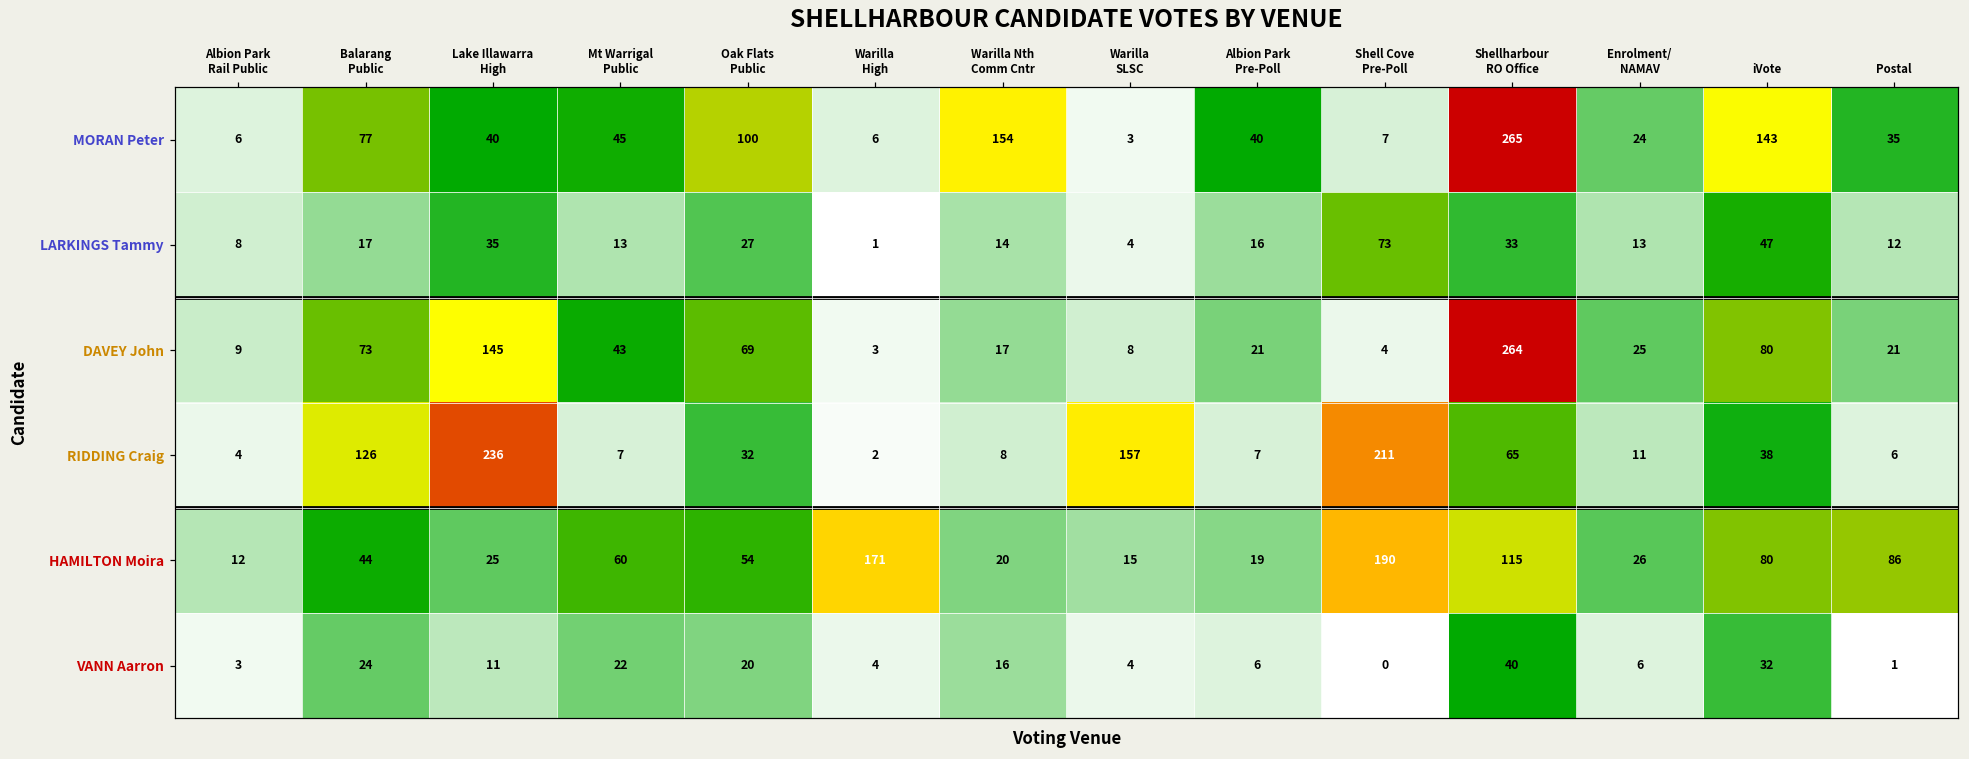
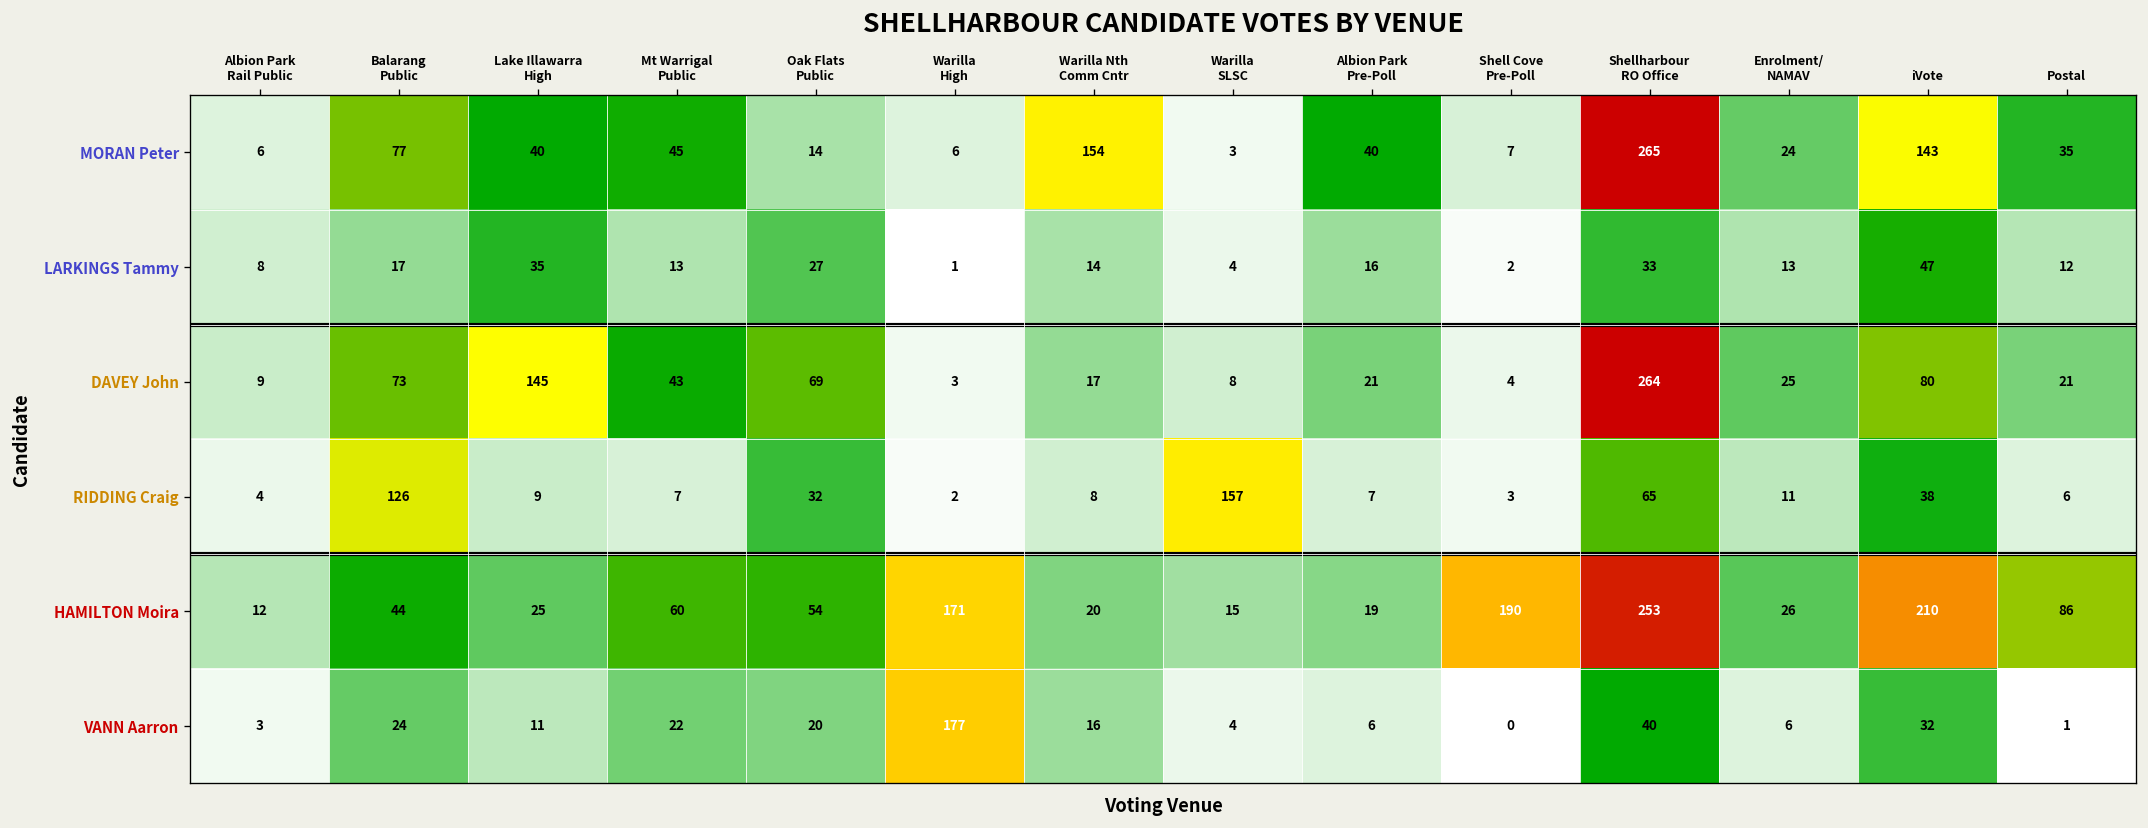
MORAN Peter, Oak Flats Public: 100 -> 14
LARKINGS Tammy, Shell Cove Pre-Poll: 73 -> 2
RIDDING Craig, Lake Illawarra High: 236 -> 9
RIDDING Craig, Shell Cove Pre-Poll: 211 -> 3
HAMILTON Moira, Shellharbour RO Office: 115 -> 253
HAMILTON Moira, iVote: 80 -> 210
VANN Aarron, Warilla High: 4 -> 177
